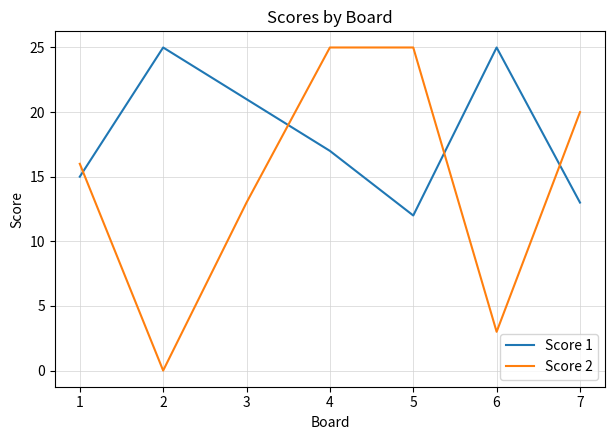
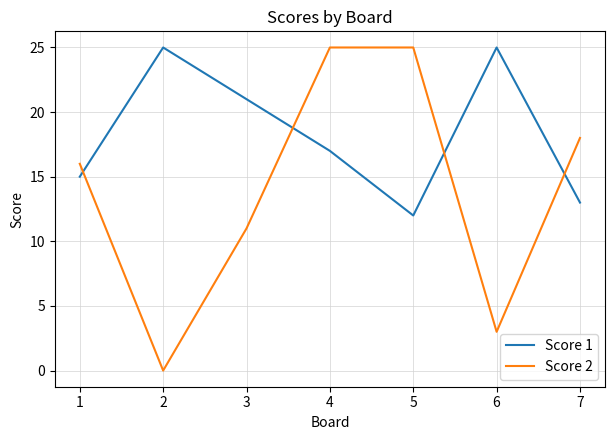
Score 2, 3: 13 -> 11
Score 2, 7: 20 -> 18
